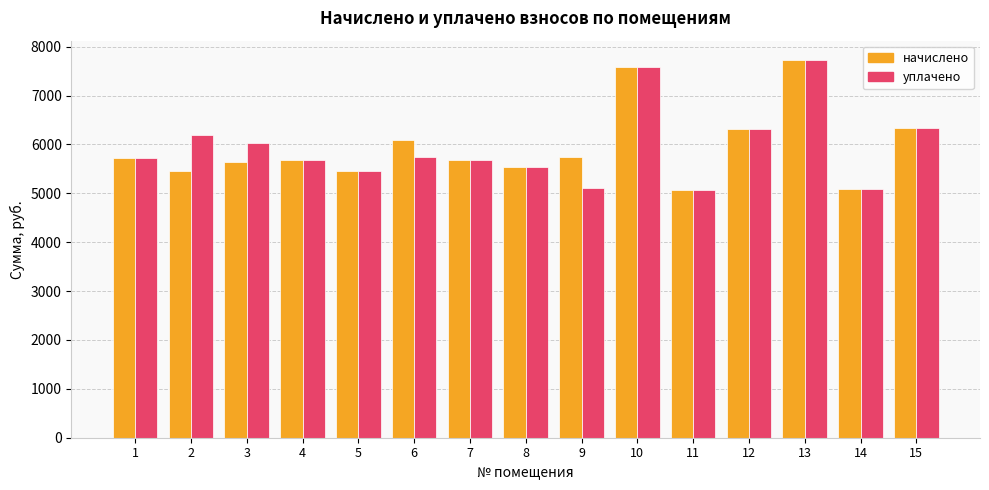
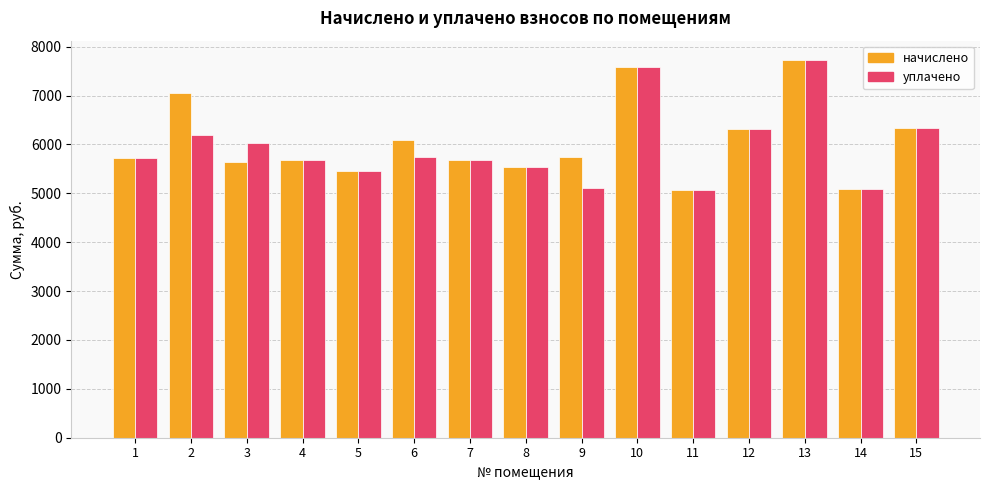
начислено, 2: 5500 -> 7100
